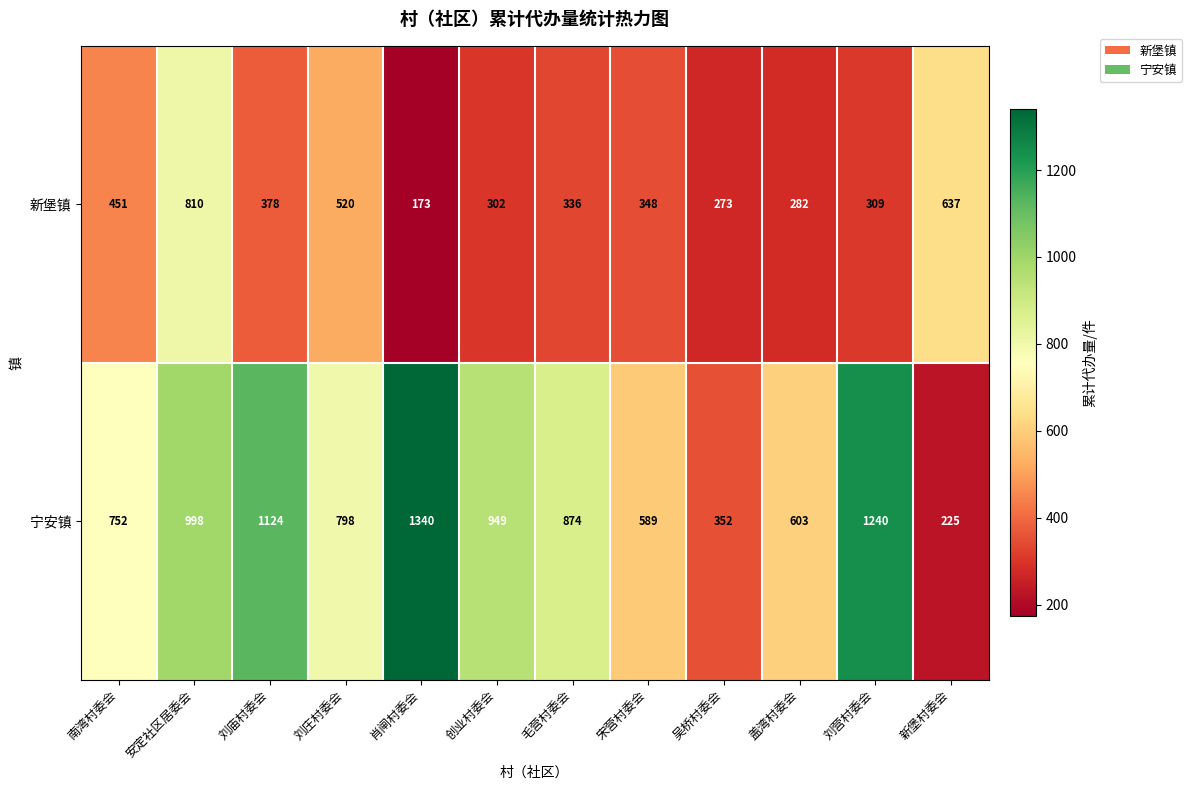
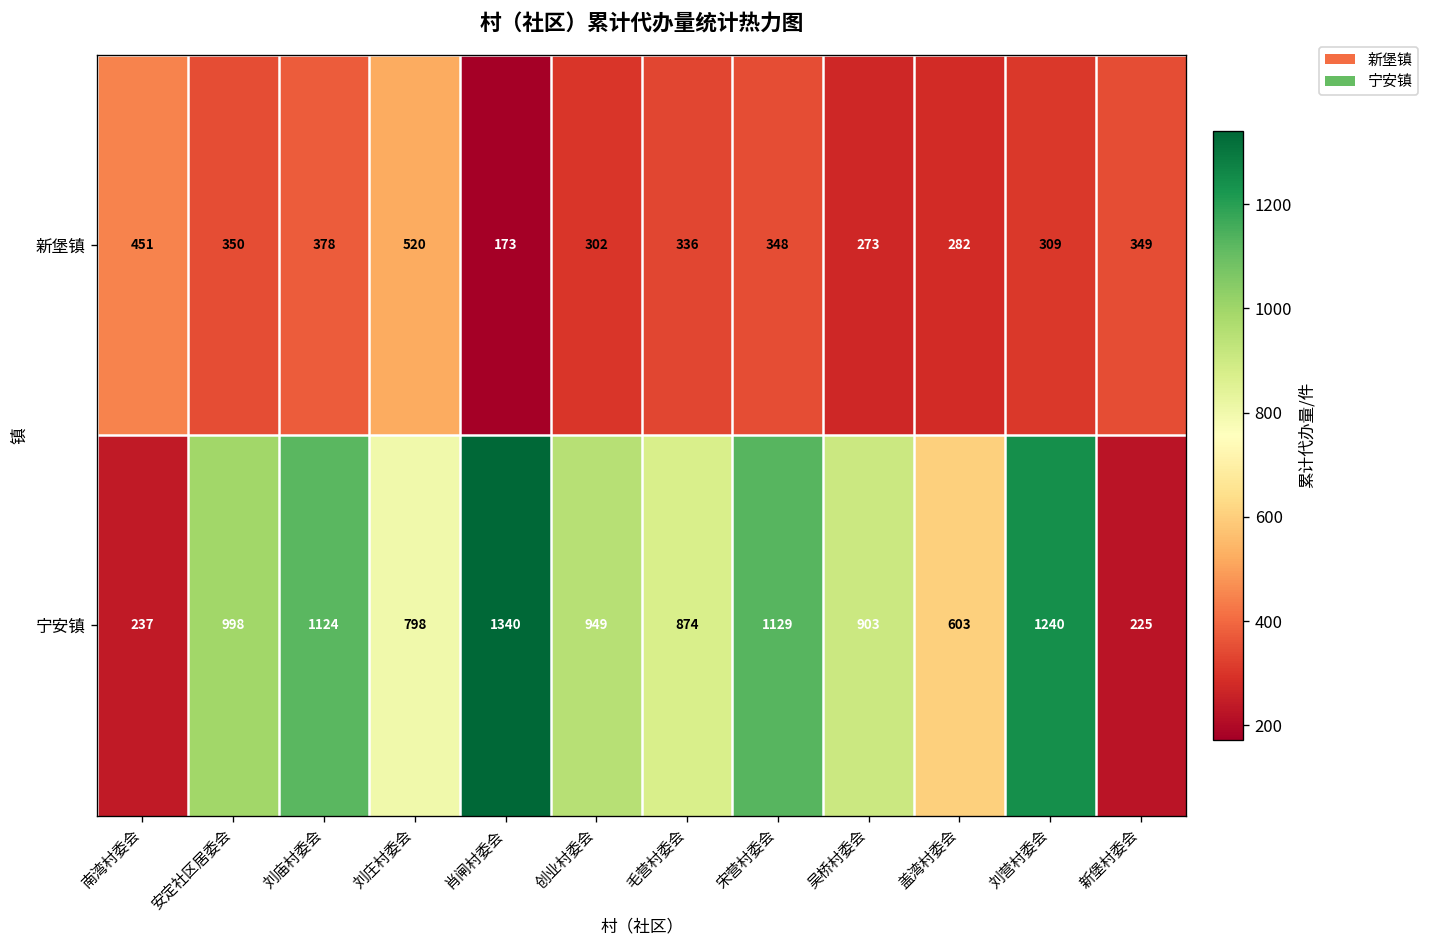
新堡镇, 安定社区居委会: 810 -> 350
新堡镇, 新堡村委会: 637 -> 349
宁安镇, 南湾村委会: 752 -> 237
宁安镇, 宋营村委会: 589 -> 1129
宁安镇, 吴桥村委会: 352 -> 903
